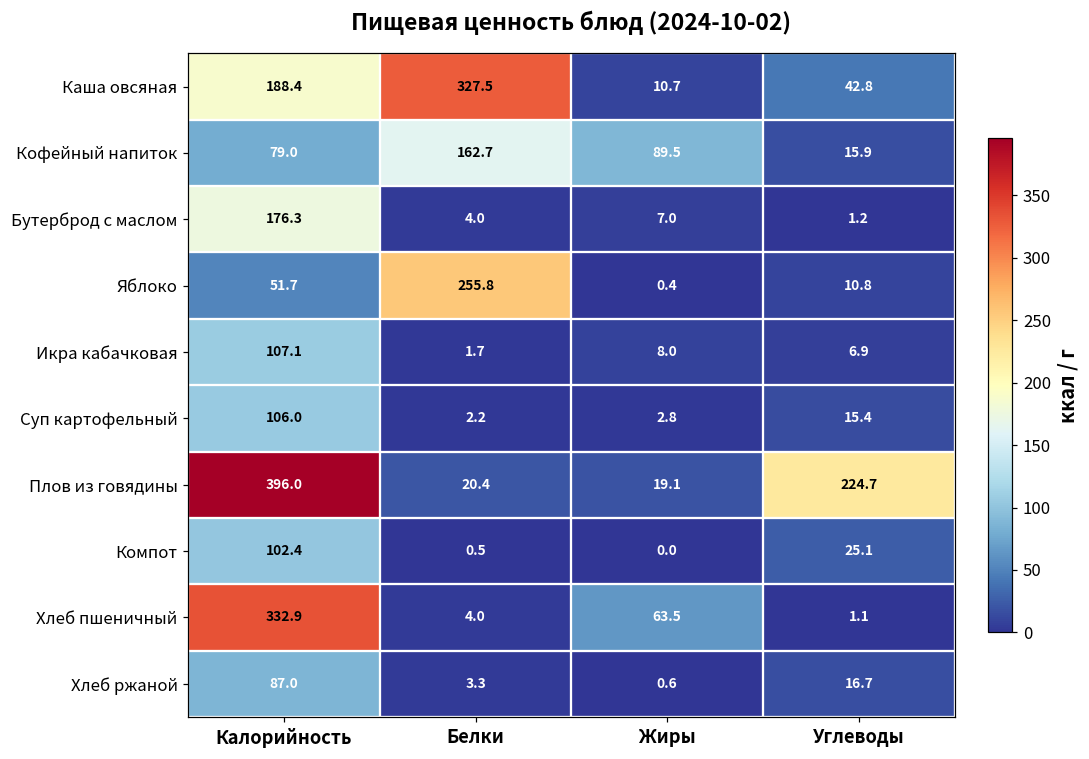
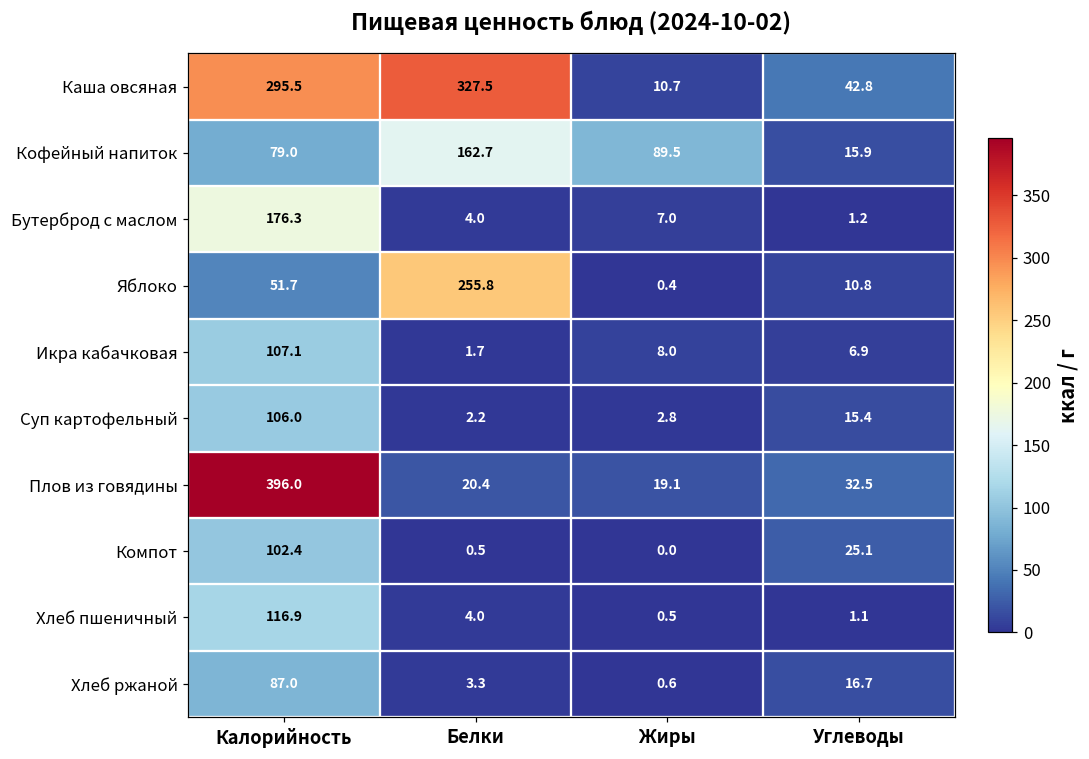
Каша овсяная, Калорийность: 188.4 -> 295.5
Плов из говядины, Углеводы: 224.7 -> 32.5
Хлеб пшеничный, Калорийность: 332.9 -> 116.9
Хлеб пшеничный, Жиры: 63.5 -> 0.5
